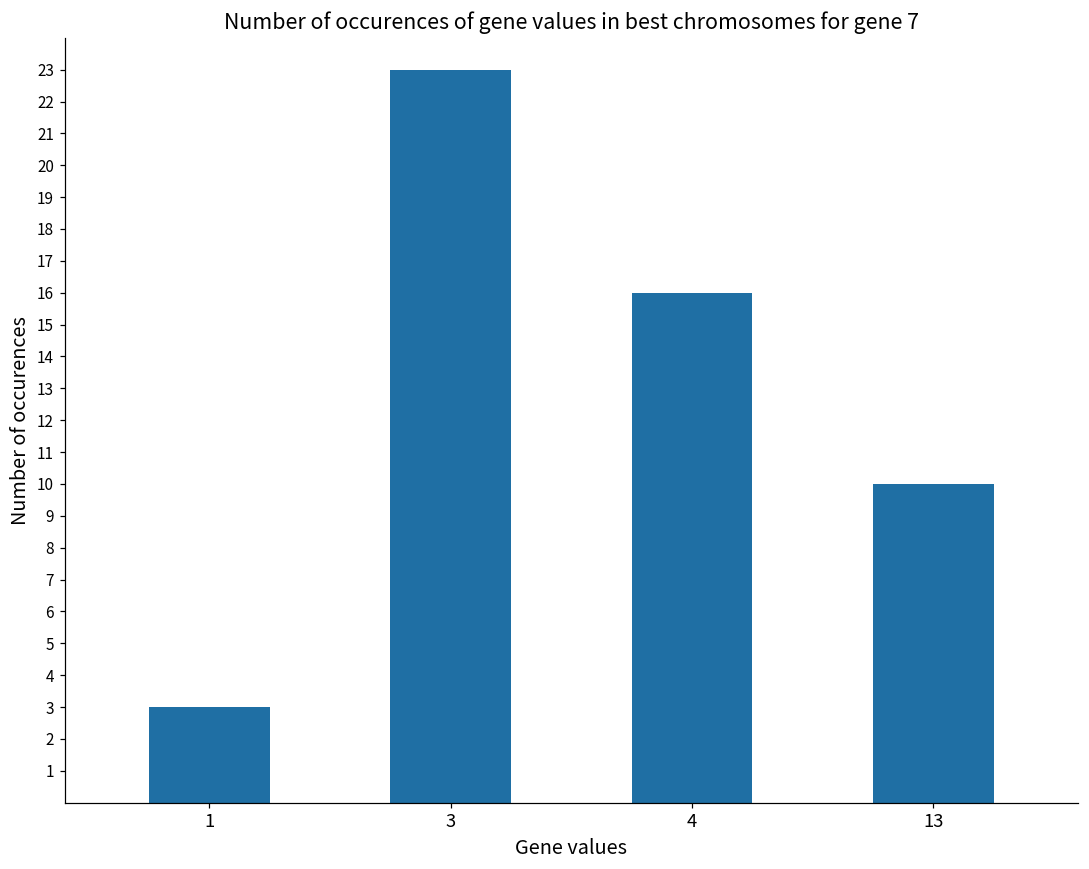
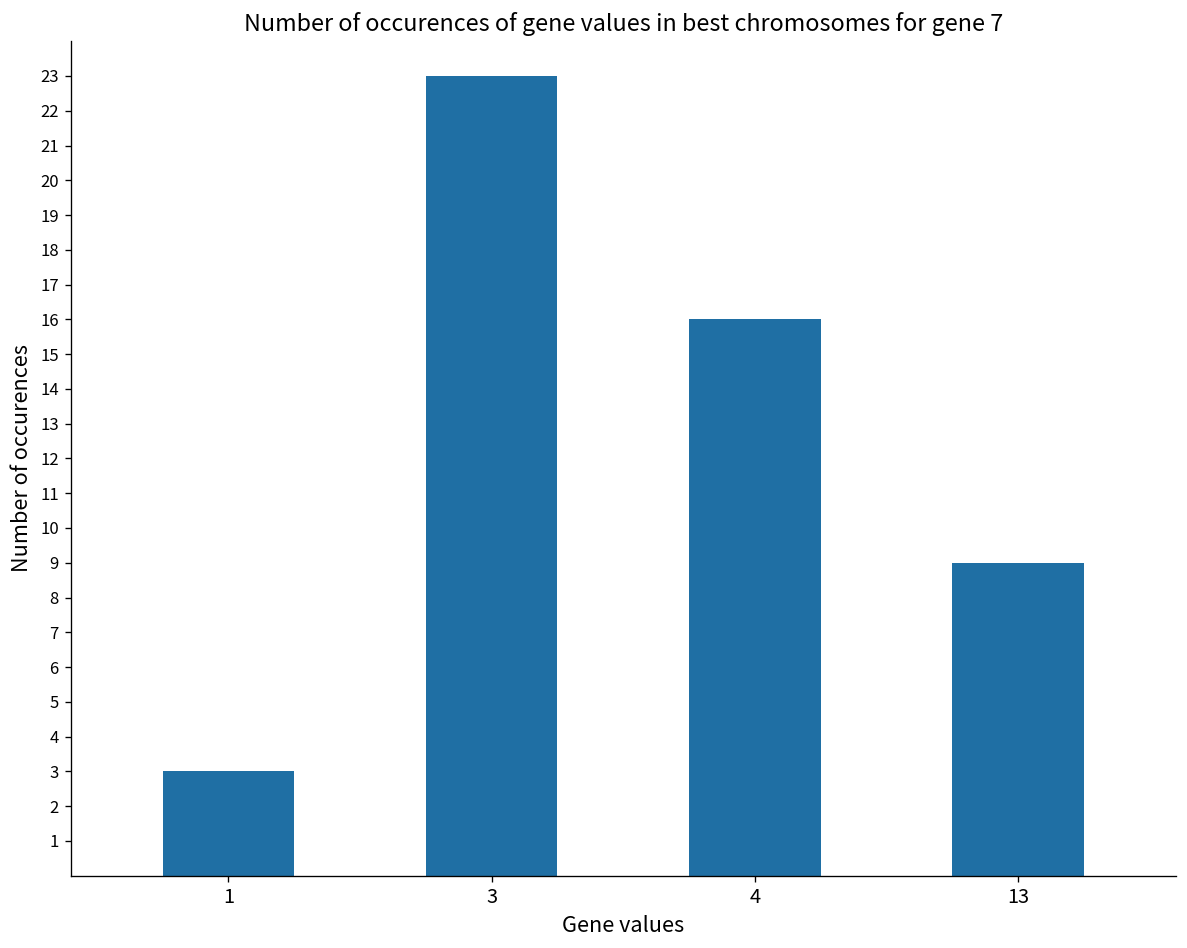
13: 10 -> 9
